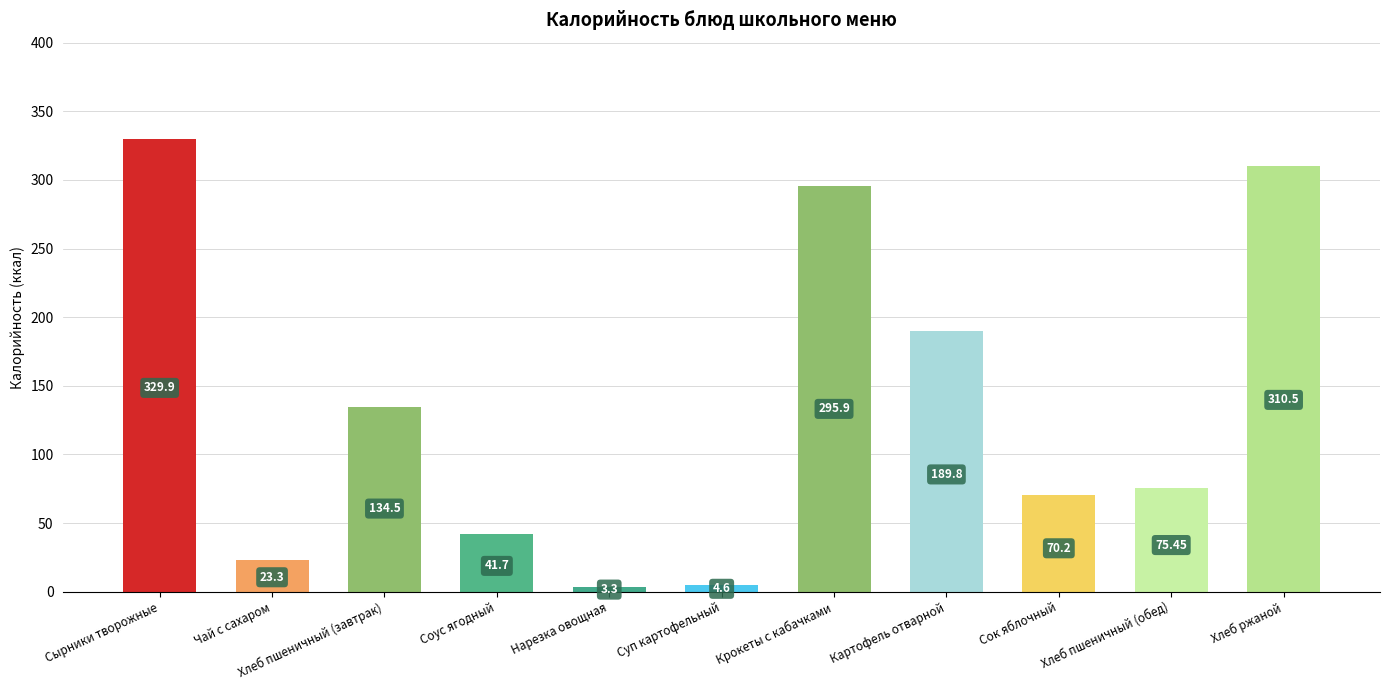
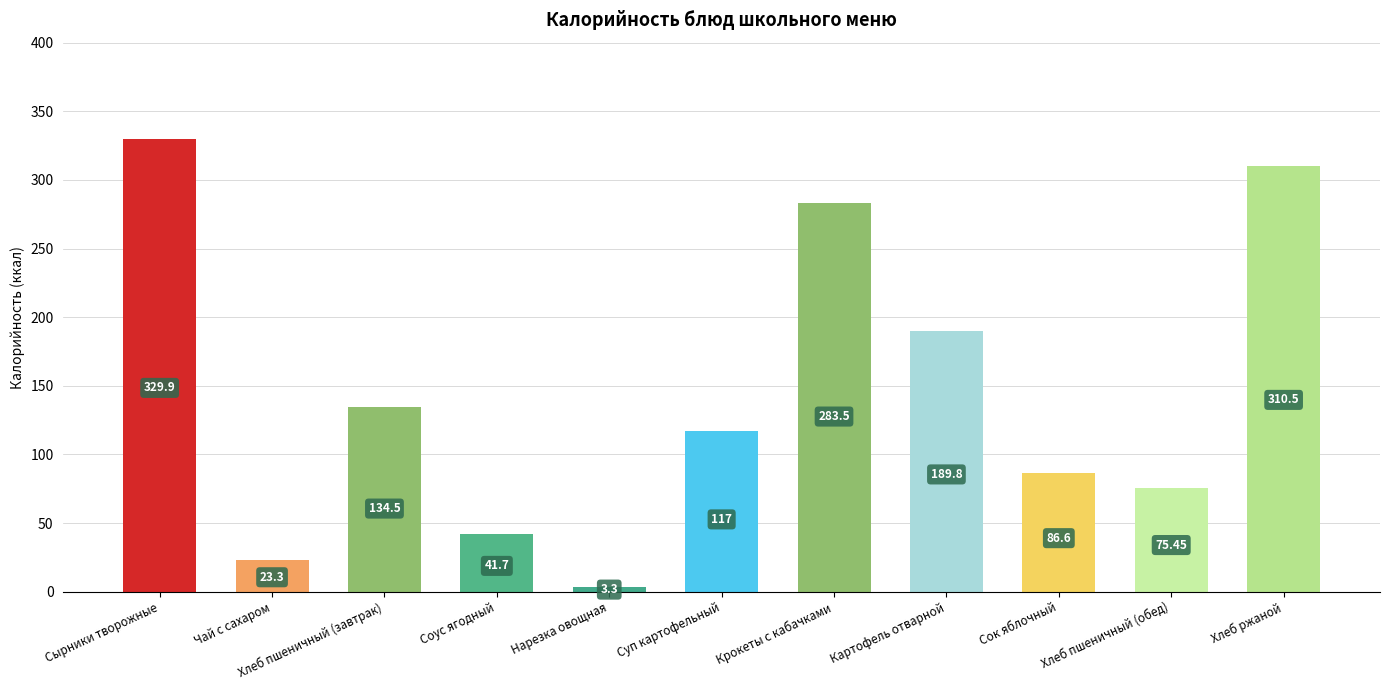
Суп картофельный: 4.6 -> 117
Крокеты с кабачками: 295.9 -> 283.5
Сок яблочный: 70.2 -> 86.6
